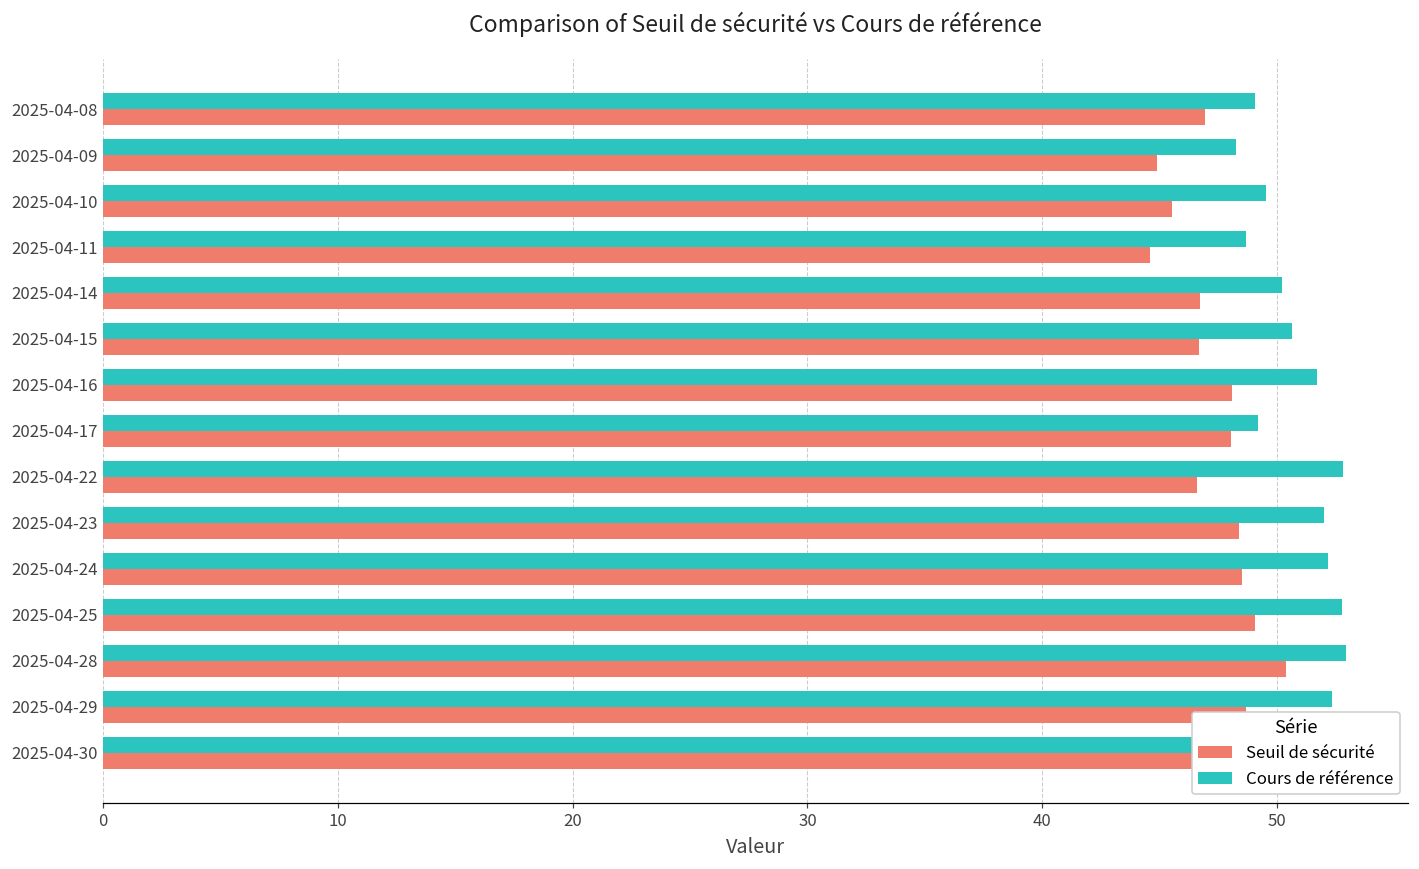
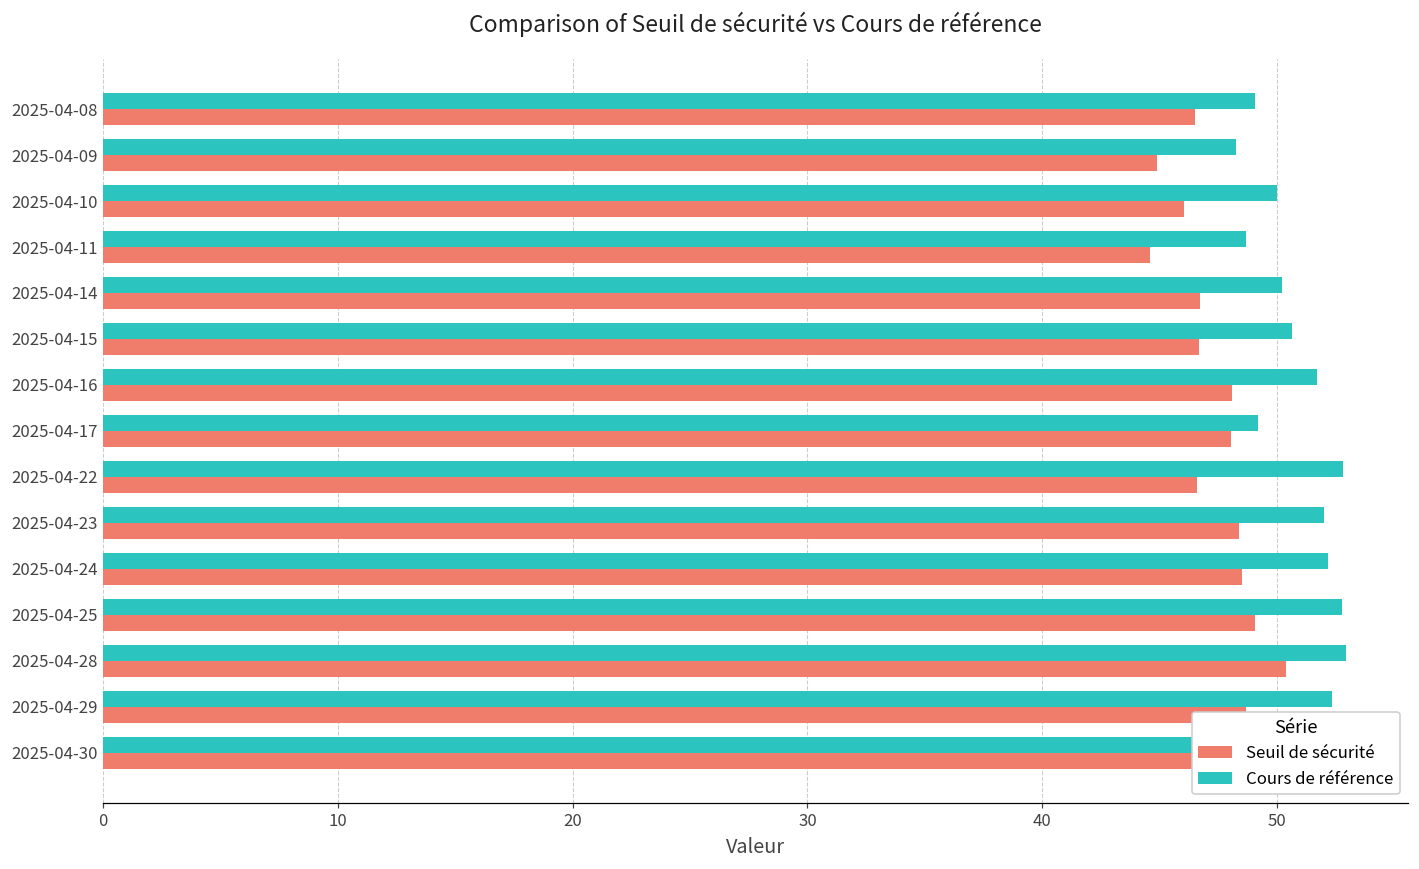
Seuil de sécurité, 2025-04-08: 46.9 -> 46.5
Cours de référence, 2025-04-10: 49.5 -> 50.0
Seuil de sécurité, 2025-04-10: 45.5 -> 46.0
